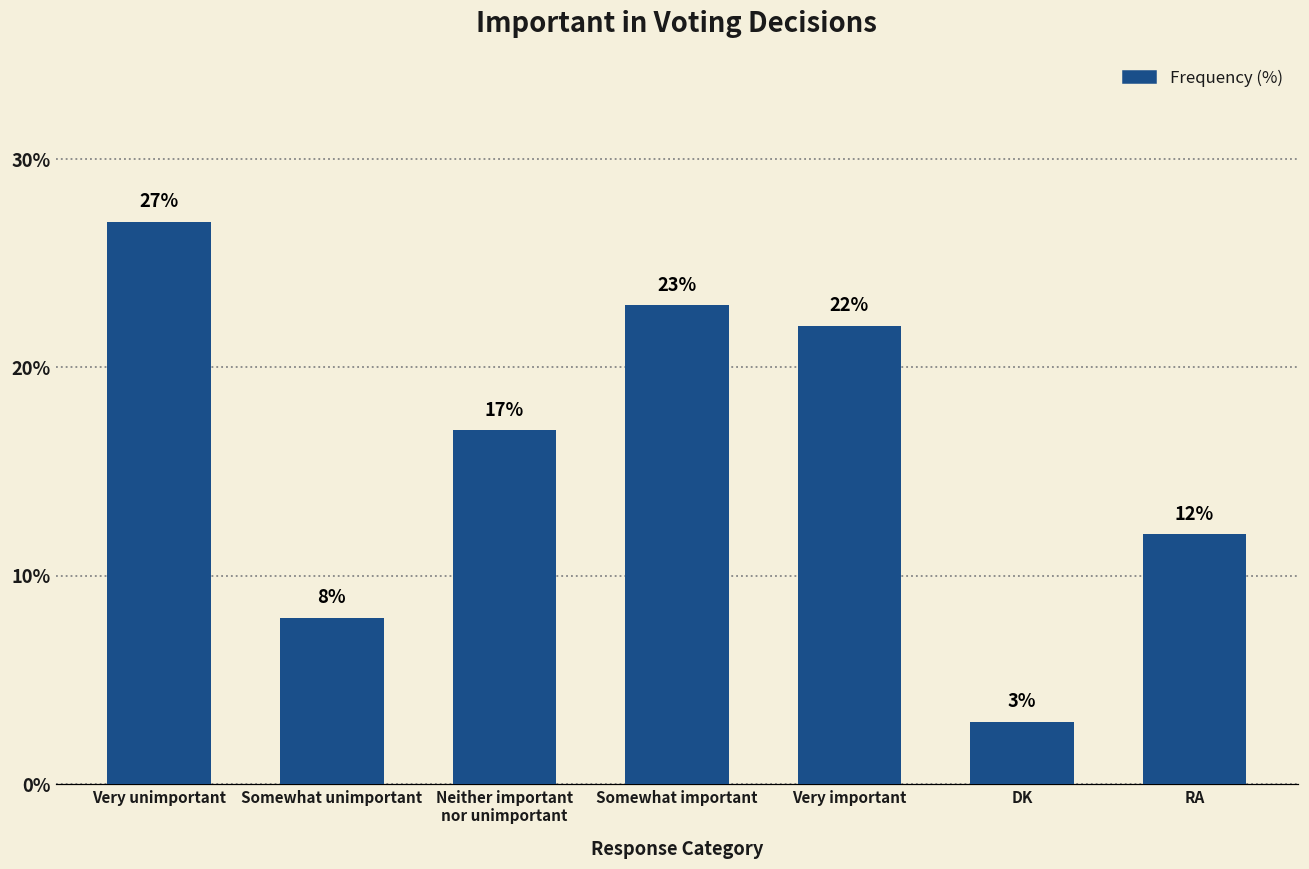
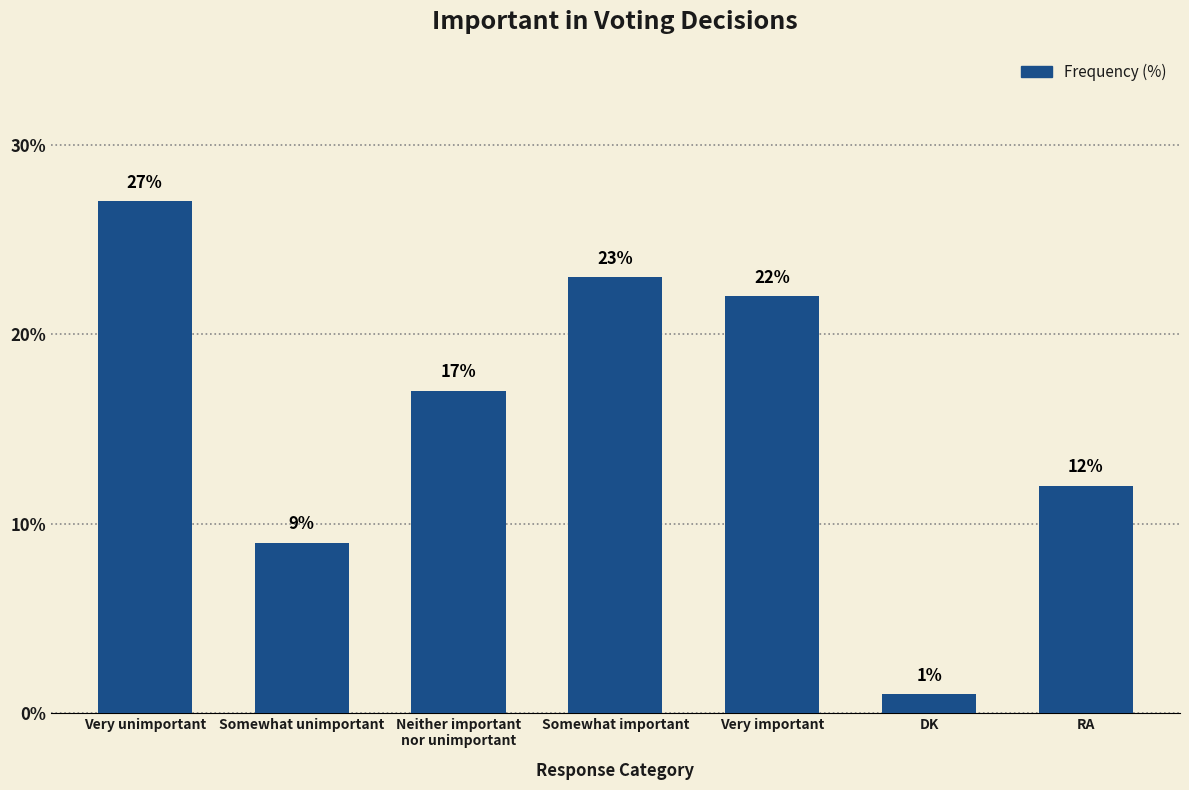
Somewhat unimportant: 8% -> 9%
DK: 3% -> 1%
